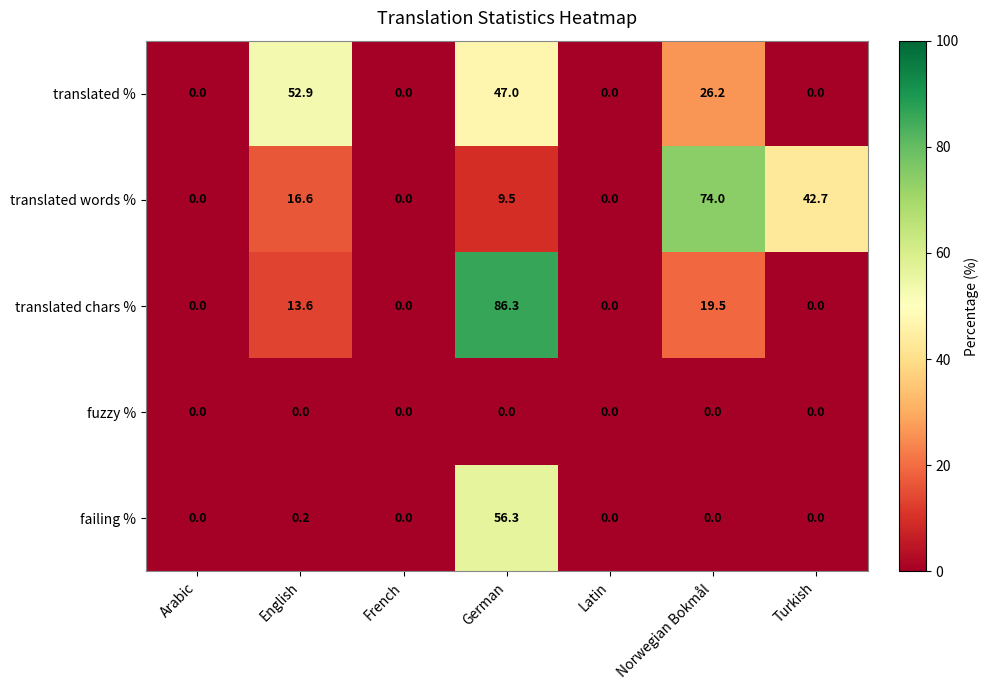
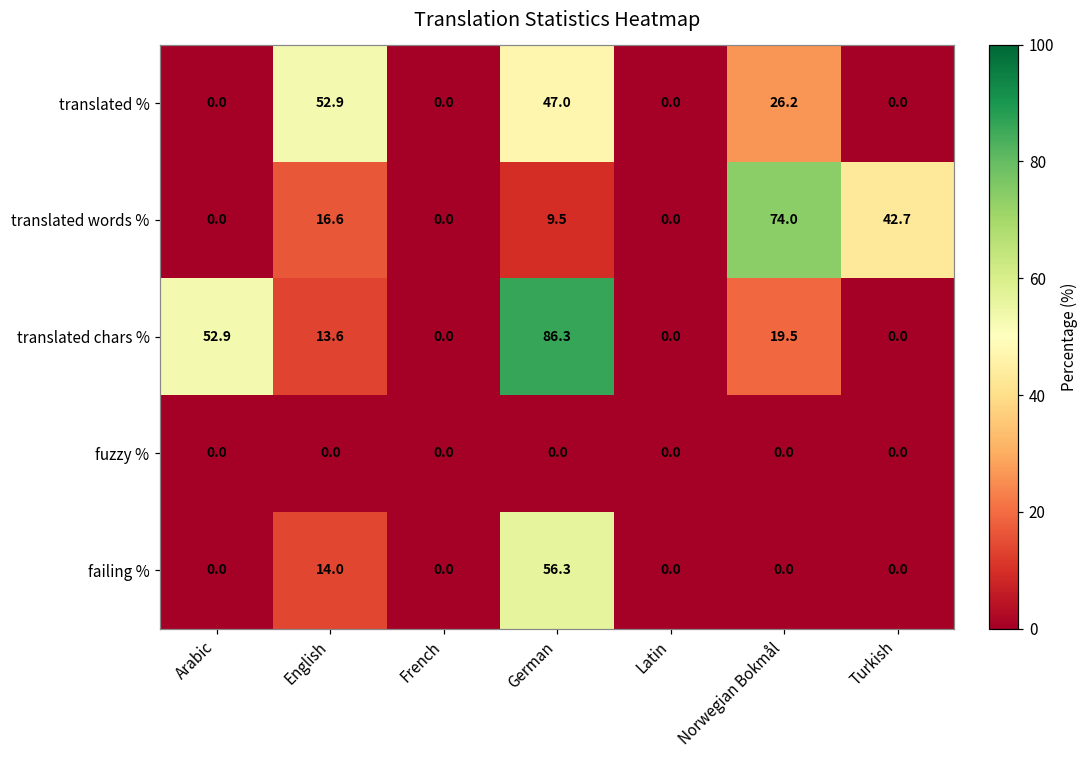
translated chars %, Arabic: 0.0 -> 52.9
failing %, English: 0.2 -> 14.0
